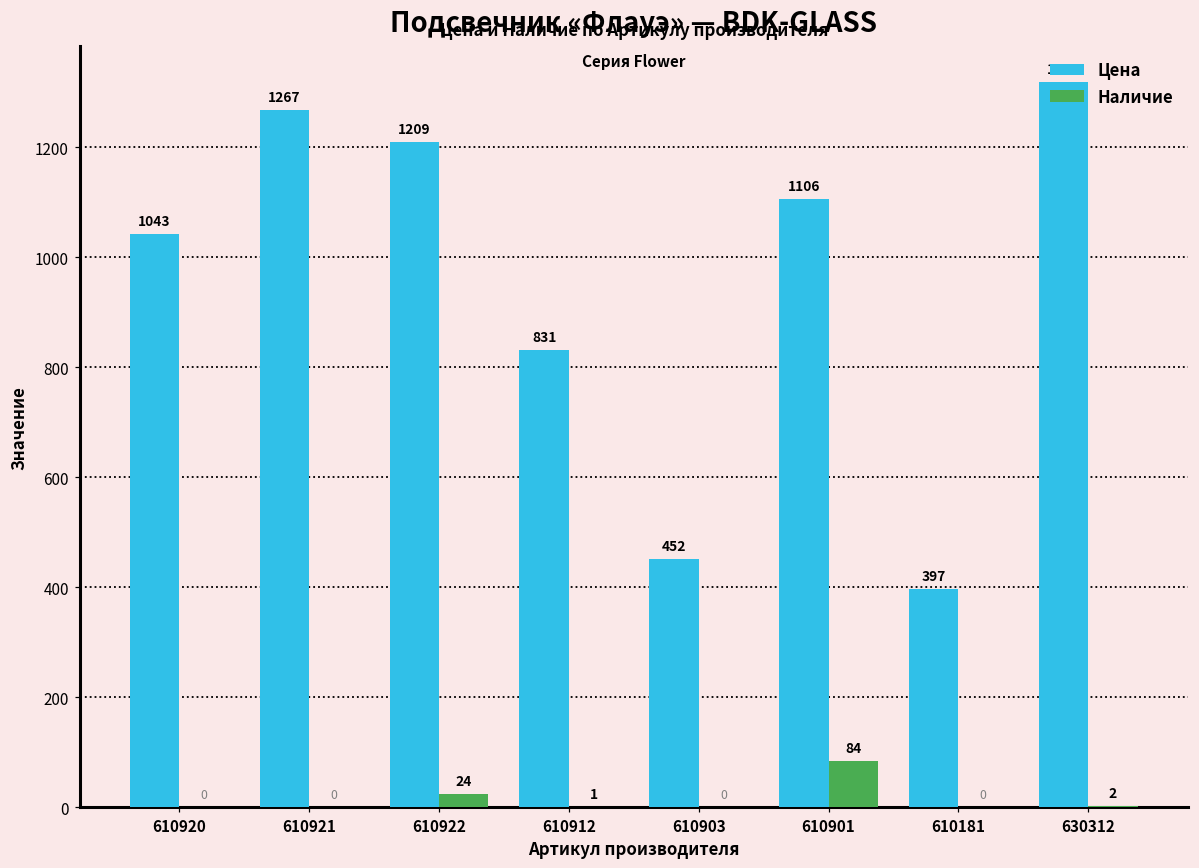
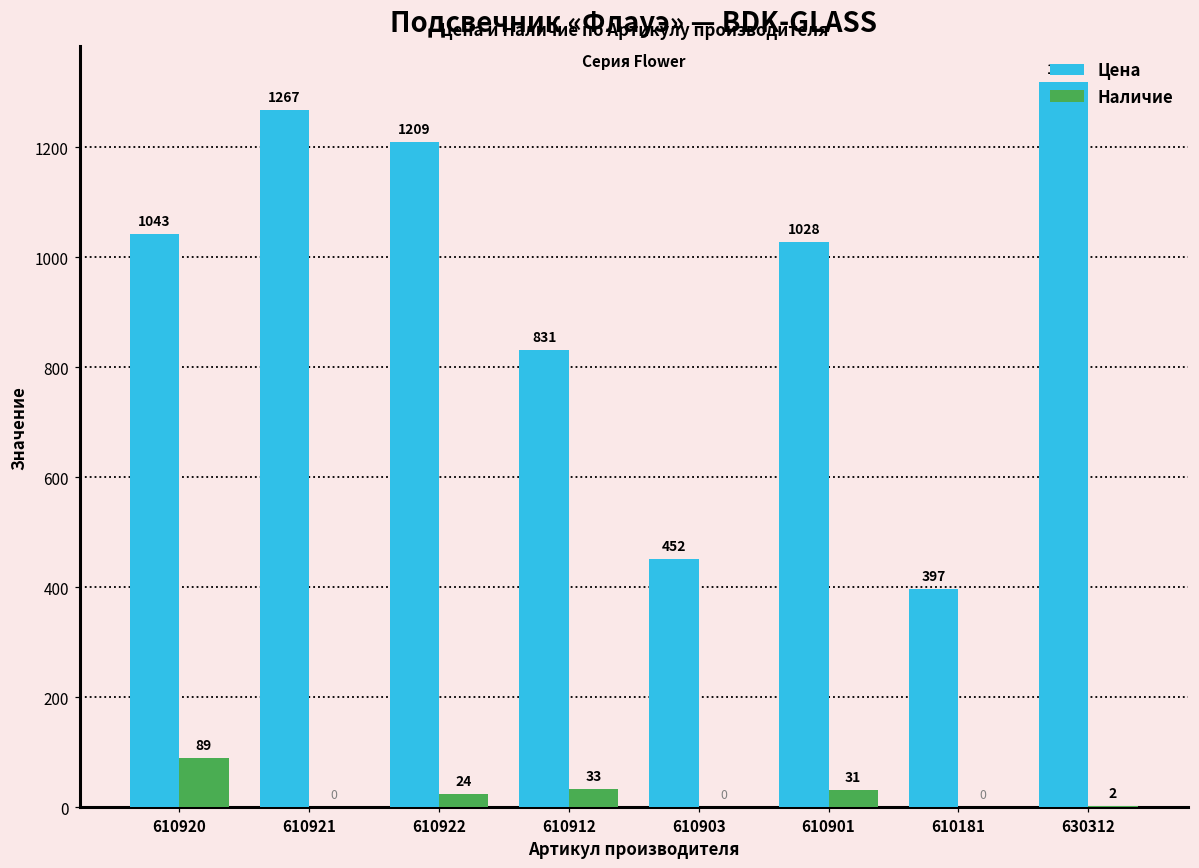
Наличие, 610920: 0 -> 89
Наличие, 610912: 1 -> 33
Цена, 610901: 1106 -> 1028
Наличие, 610901: 84 -> 31
